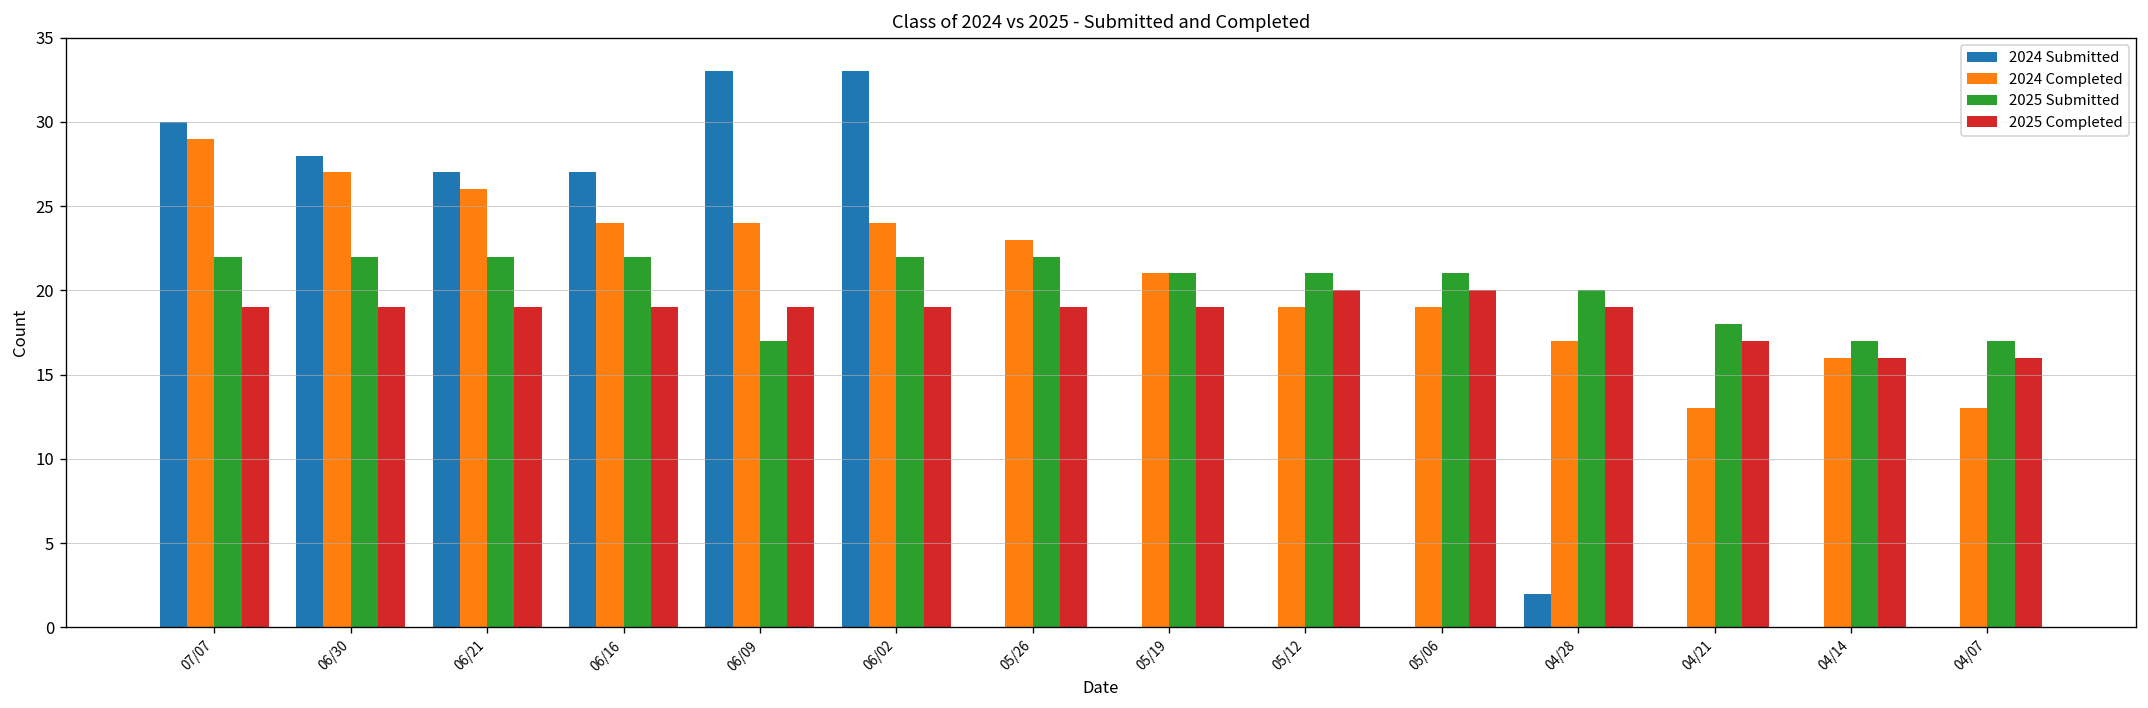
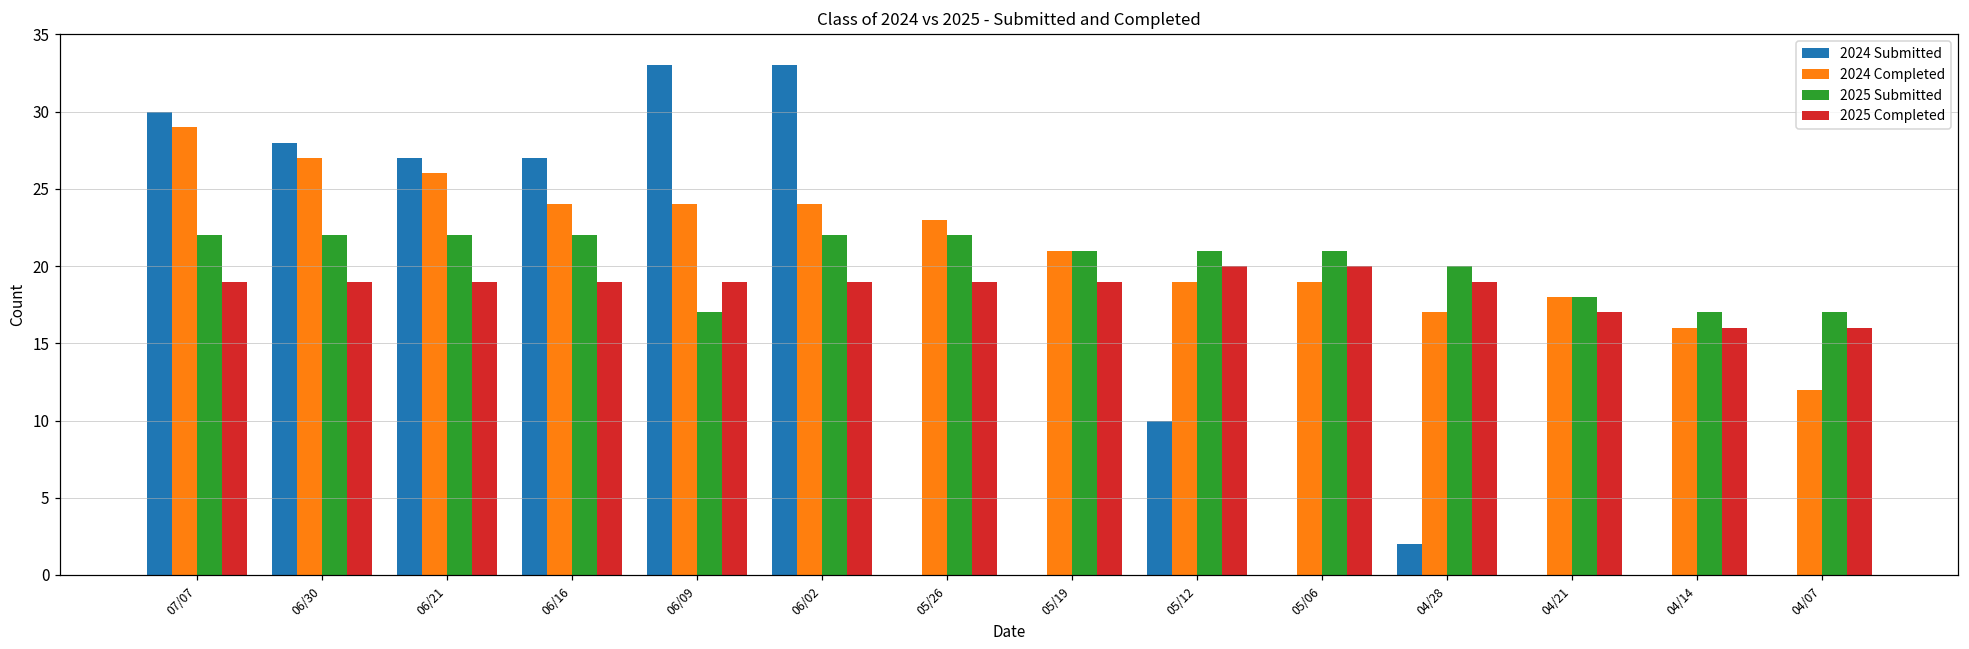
2024 Submitted, 05/12: 0 -> 10
2024 Completed, 04/21: 13 -> 18
2024 Completed, 04/07: 13 -> 12
